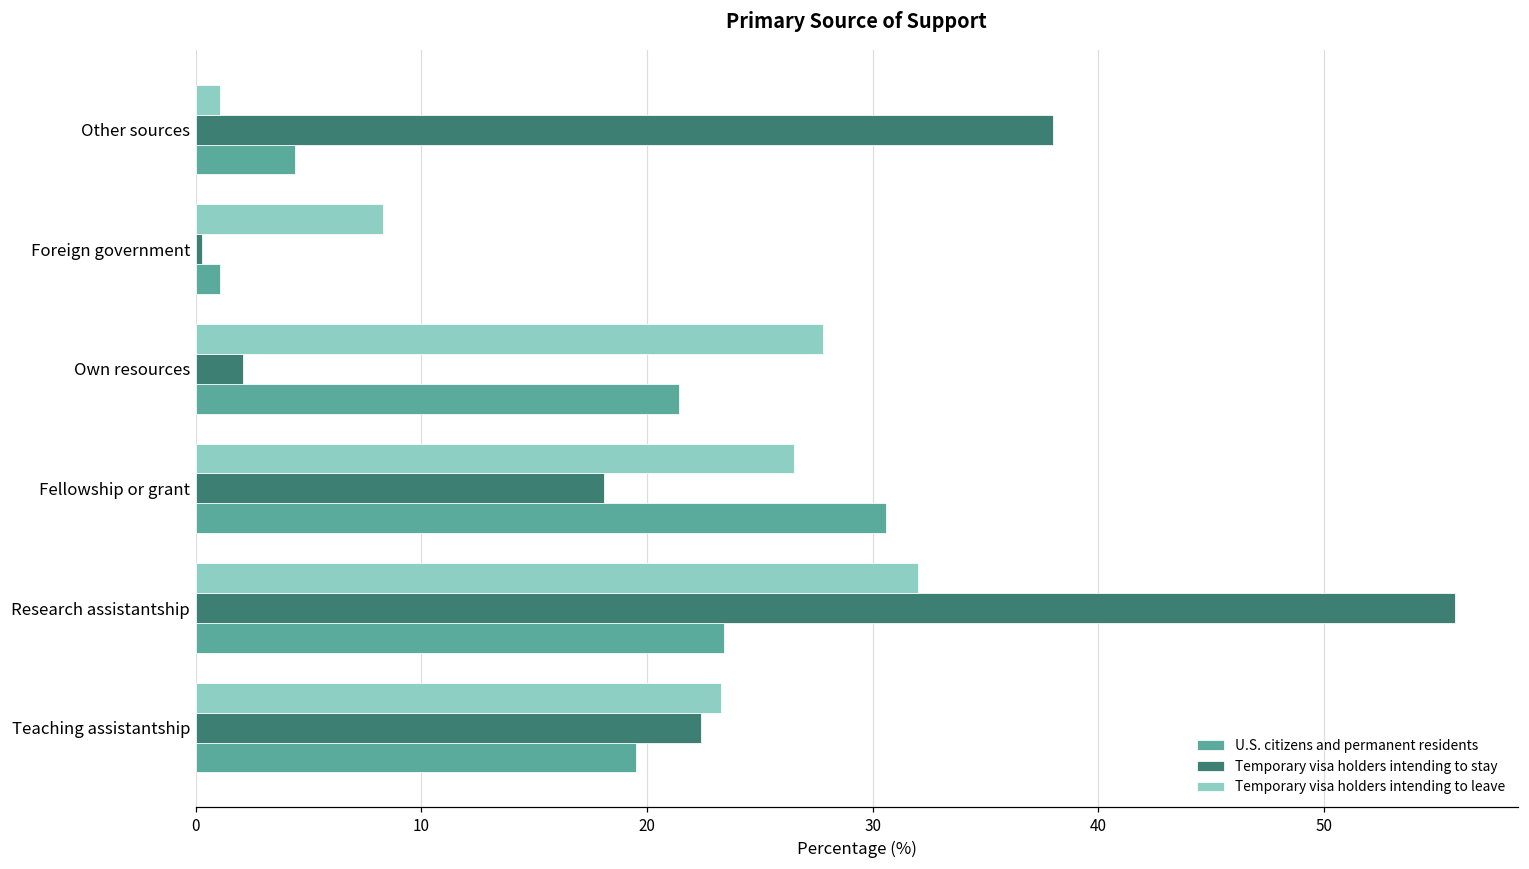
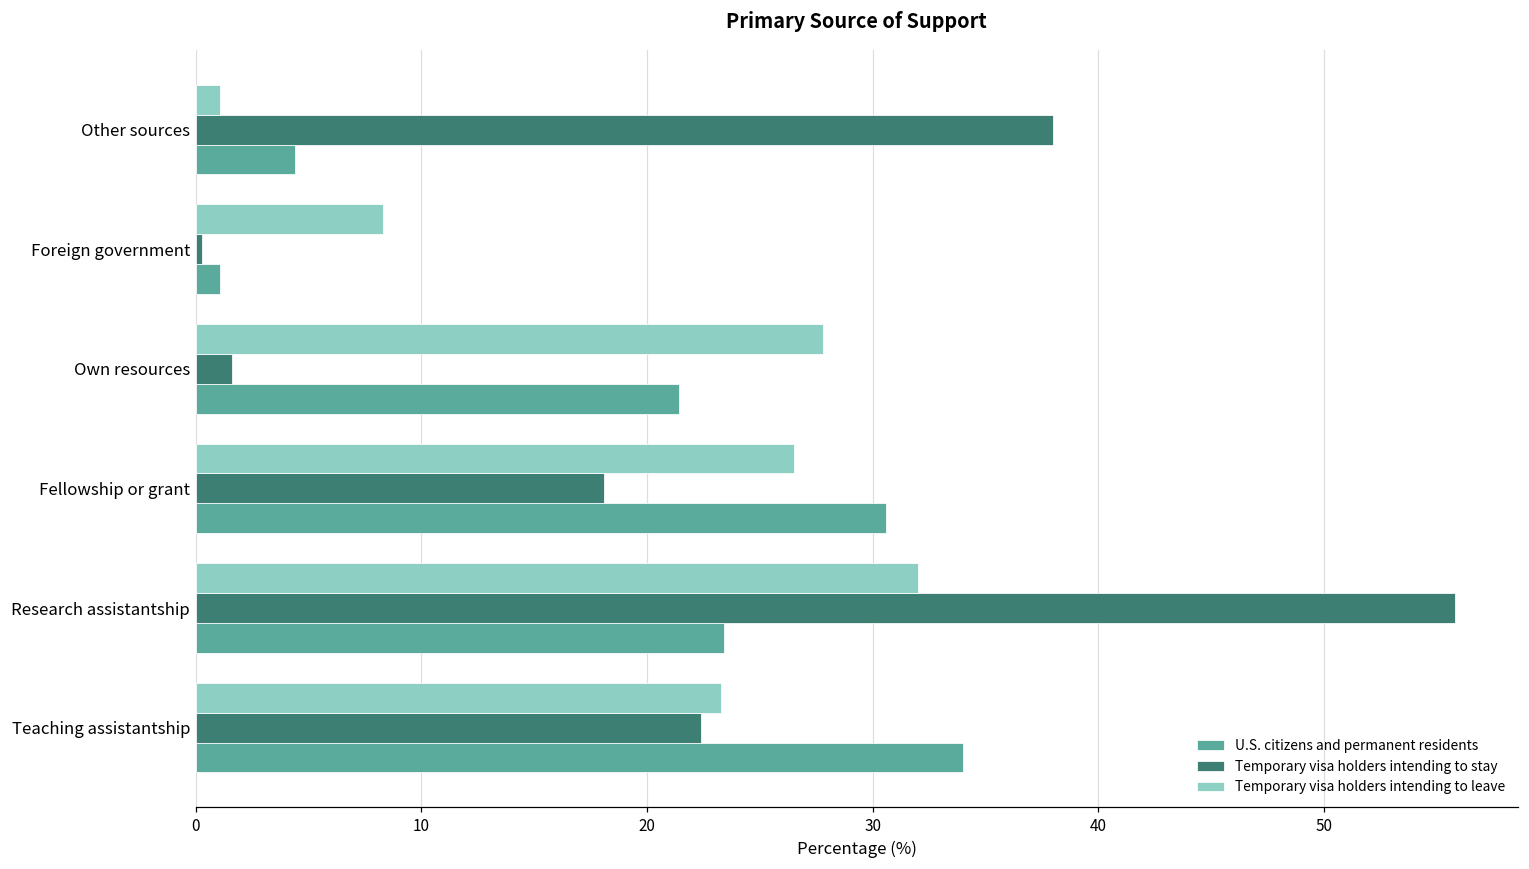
Temporary visa holders intending to stay, Own resources: 2.1 -> 1.6
U.S. citizens and permanent residents, Teaching assistantship: 19.5 -> 34.0
